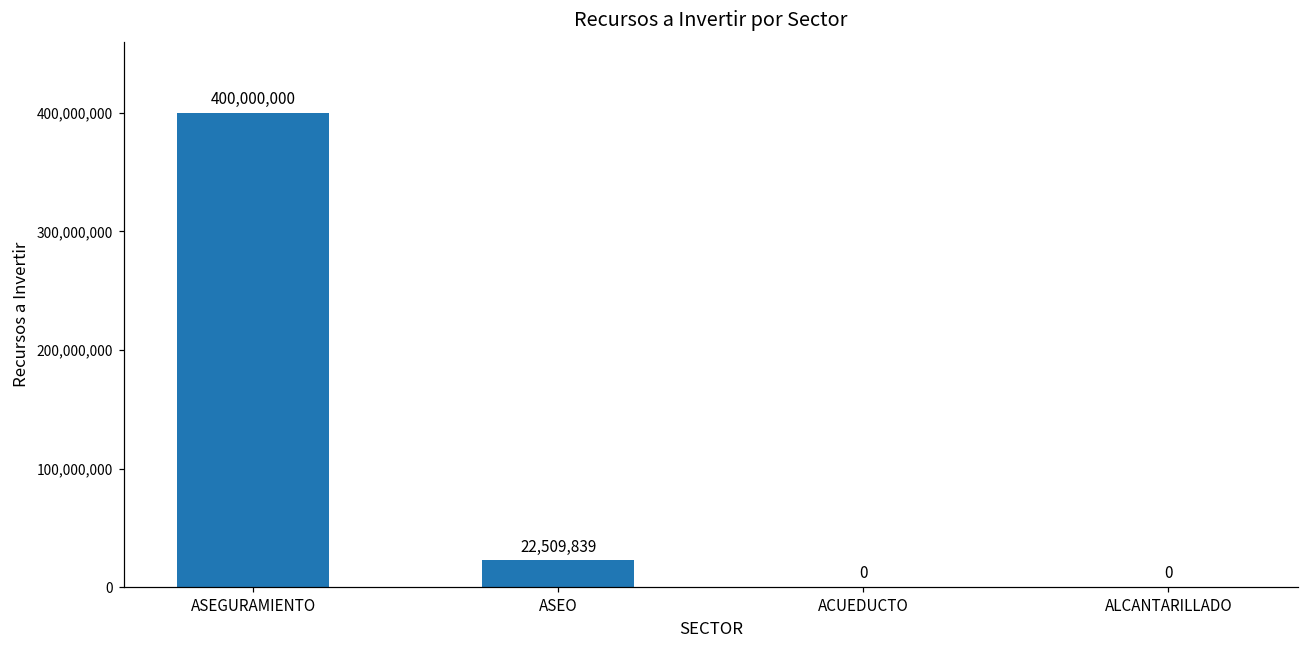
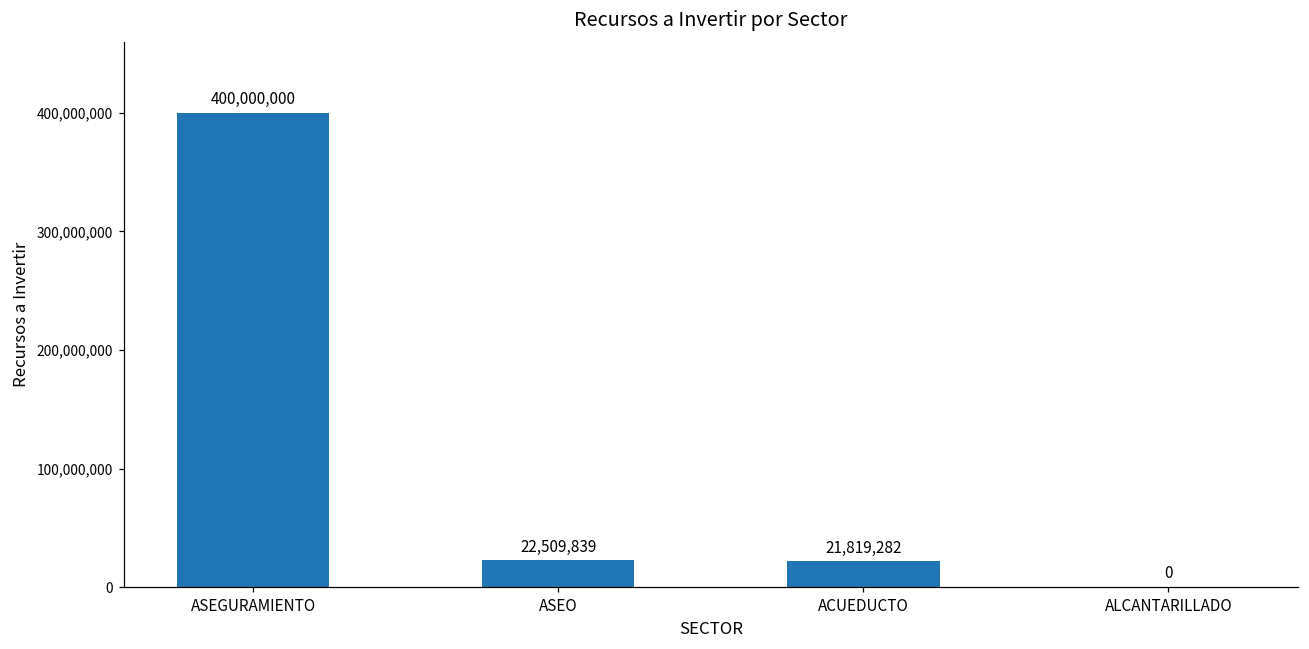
ACUEDUCTO: 0 -> 21,819,282
